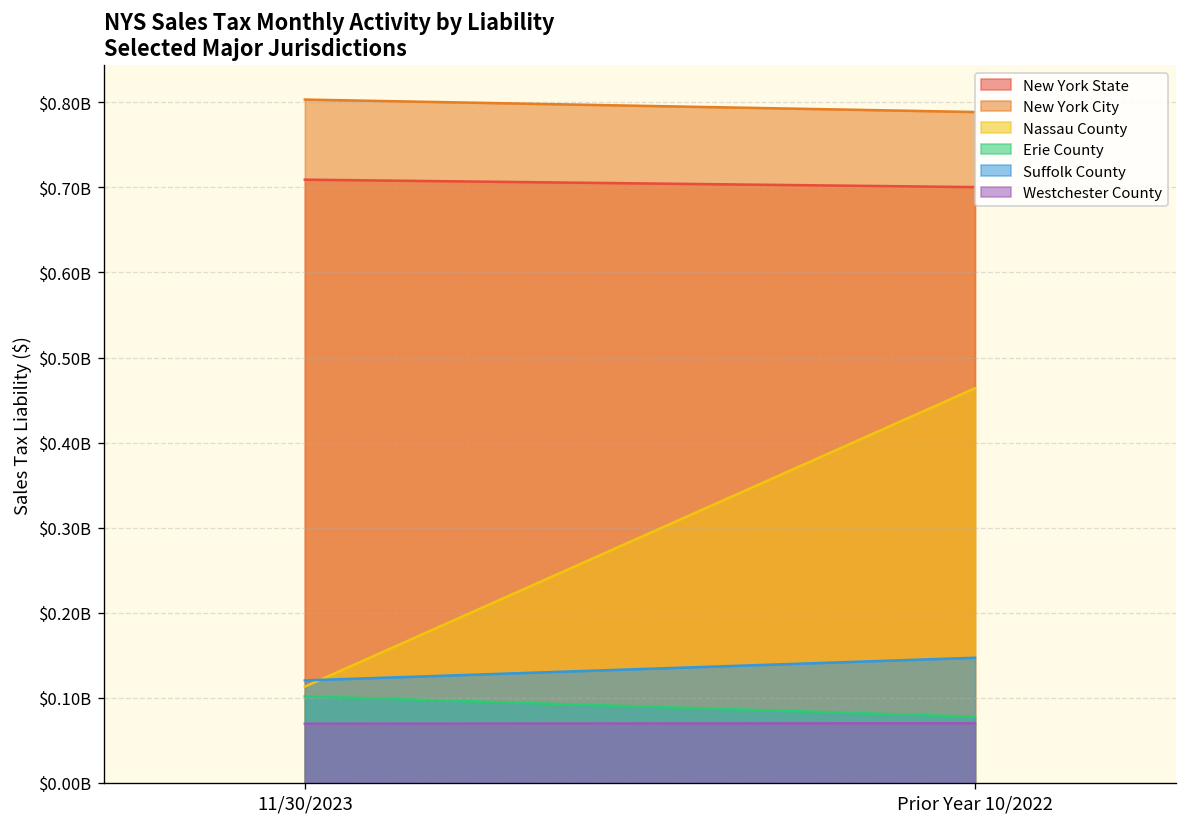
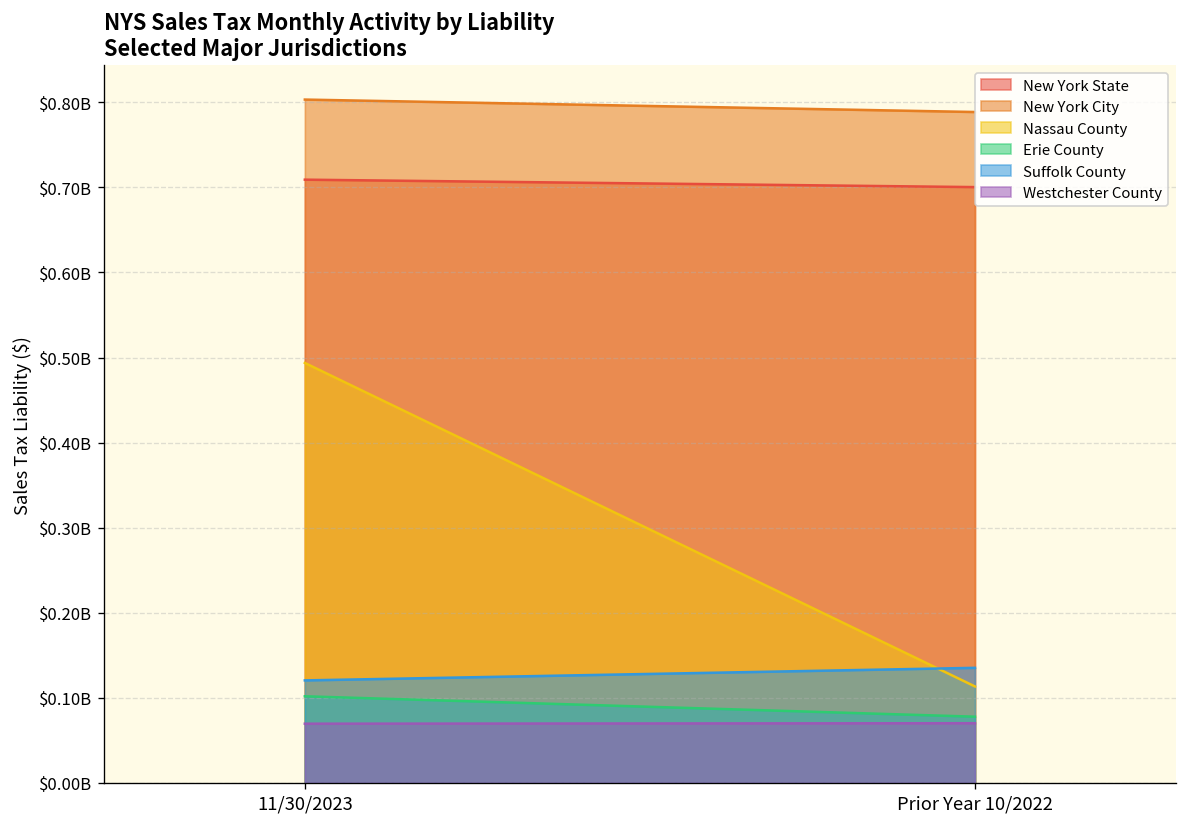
Nassau County, 11/30/2023: $110000000 -> $490000000
Nassau County, Prior Year 10/2022: $460000000 -> $110000000
Suffolk County, Prior Year 10/2022: $150000000 -> $140000000
